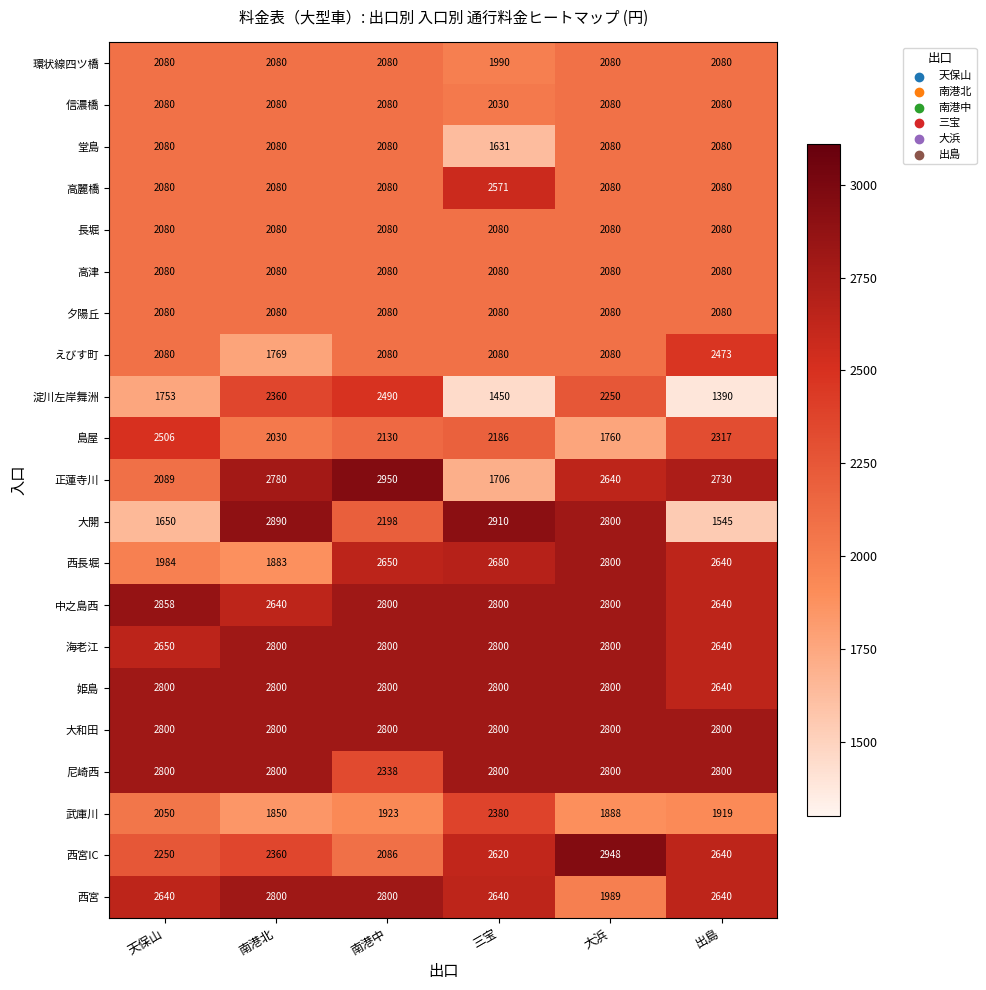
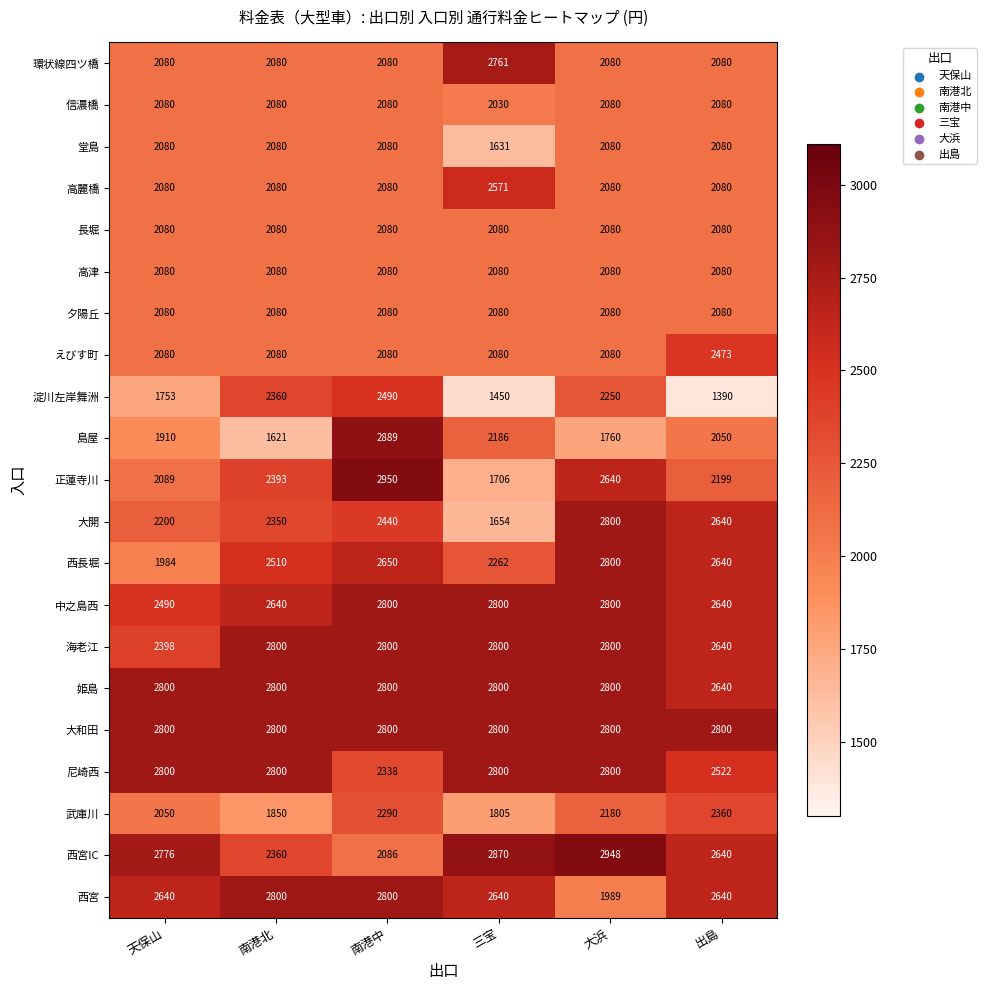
環状線四ツ橋, 三宝: 1990 -> 2761
えびす町, 南港北: 1769 -> 2080
島屋, 天保山: 2506 -> 1910
島屋, 南港北: 2030 -> 1621
島屋, 南港中: 2130 -> 2889
島屋, 出島: 2317 -> 2050
正蓮寺川, 南港北: 2780 -> 2393
正蓮寺川, 出島: 2730 -> 2199
大開, 天保山: 1650 -> 2200
大開, 南港北: 2890 -> 2350
大開, 南港中: 2198 -> 2440
大開, 三宝: 2910 -> 1654
大開, 出島: 1545 -> 2640
西長堀, 南港北: 1883 -> 2510
西長堀, 三宝: 2680 -> 2262
中之島西, 天保山: 2858 -> 2490
海老江, 天保山: 2650 -> 2398
尼崎西, 出島: 2800 -> 2522
武庫川, 南港中: 1923 -> 2290
武庫川, 三宝: 2380 -> 1805
武庫川, 大浜: 1888 -> 2180
武庫川, 出島: 1919 -> 2360
西宮IC, 天保山: 2250 -> 2776
西宮IC, 三宝: 2620 -> 2870
